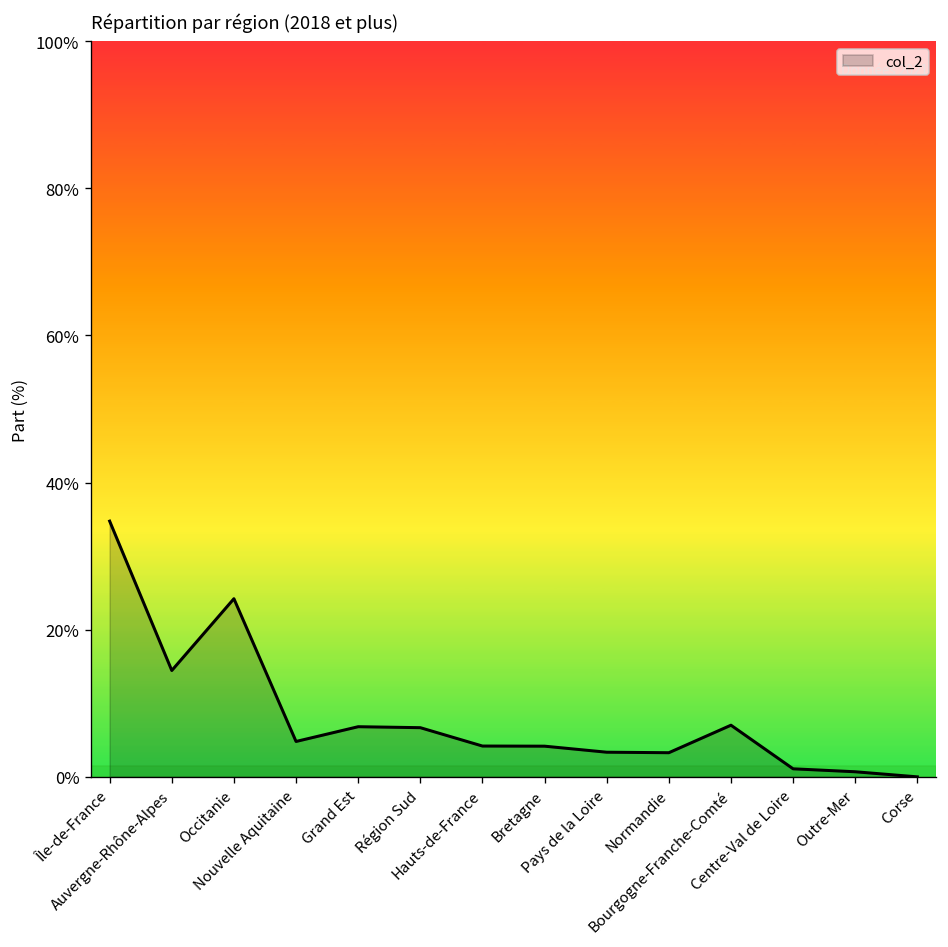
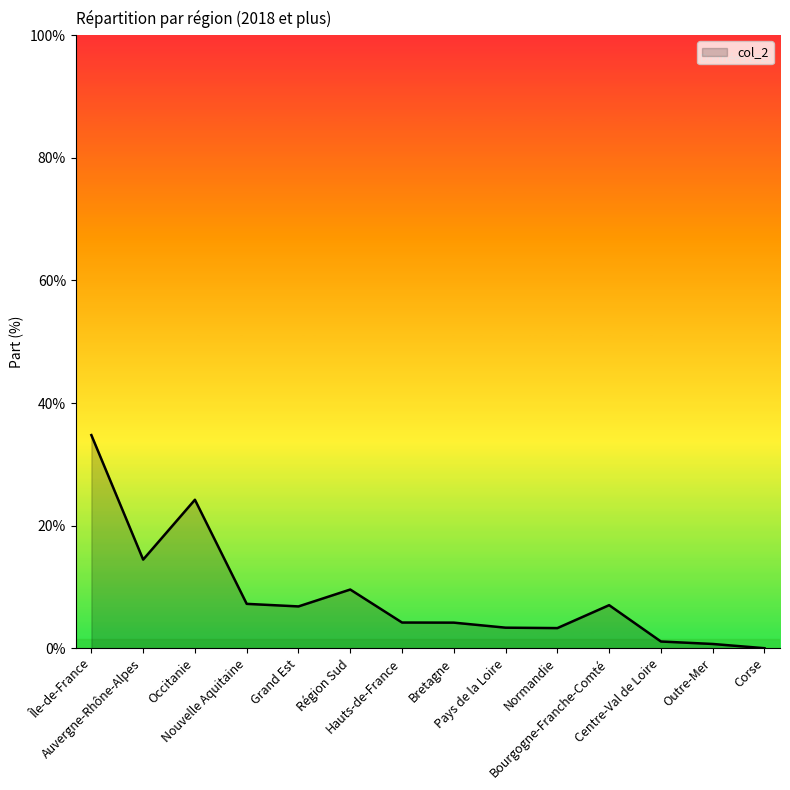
Nouvelle Aquitaine: 5% -> 7%
Région Sud: 7% -> 10%
